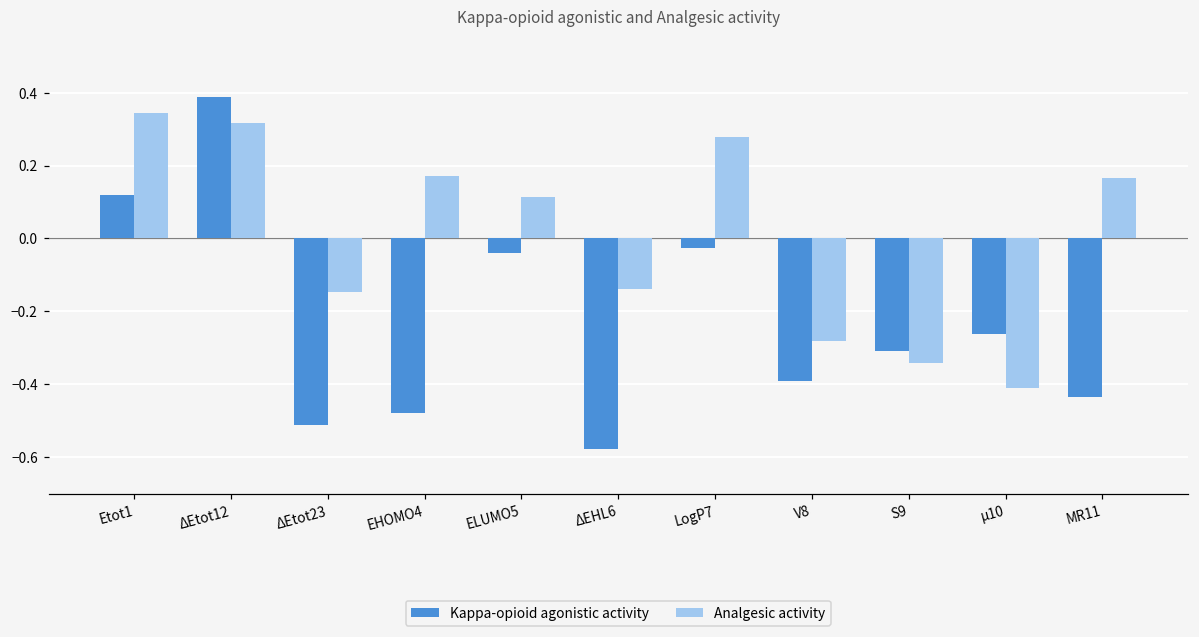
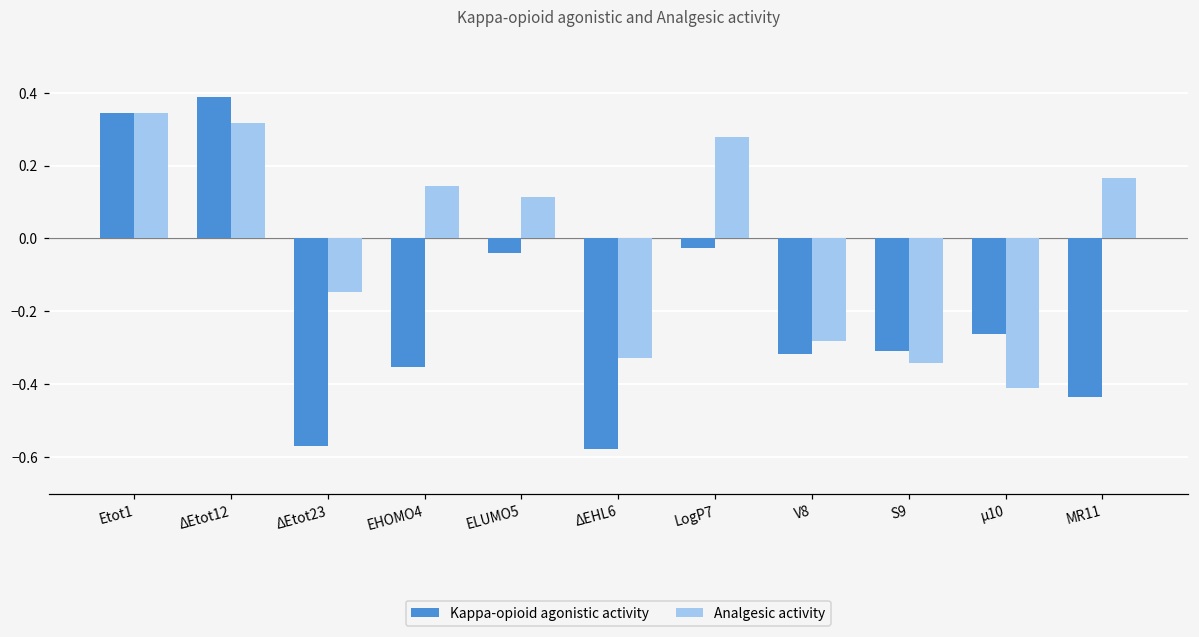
Kappa-opioid agonistic activity, Etot1: 0.12 -> 0.34
Kappa-opioid agonistic activity, ΔEtot23: -0.51 -> -0.57
Kappa-opioid agonistic activity, EHOMO4: -0.48 -> -0.35
Analgesic activity, EHOMO4: 0.17 -> 0.14
Analgesic activity, ΔEHL6: -0.14 -> -0.33
Kappa-opioid agonistic activity, V8: -0.39 -> -0.32
